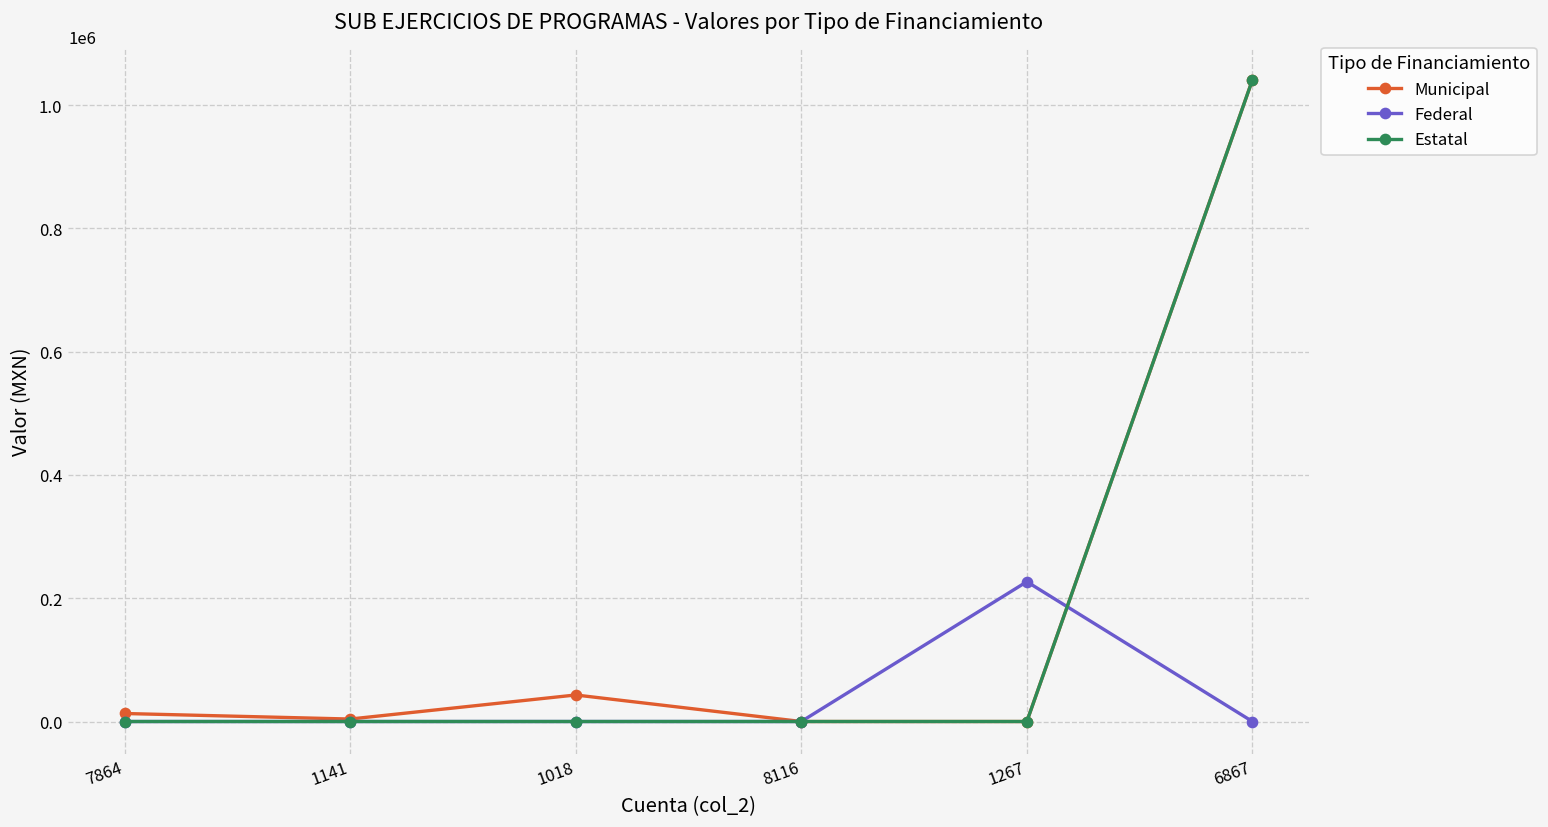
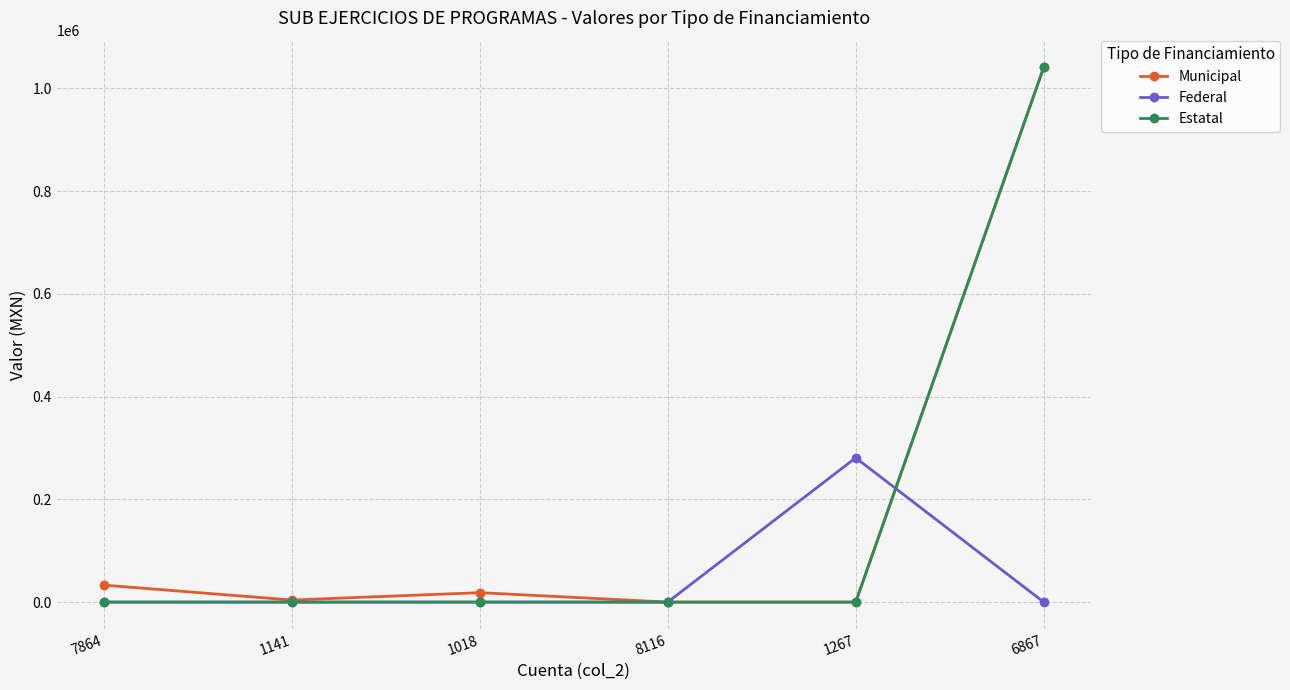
Municipal, 7864: 10000 -> 30000
Municipal, 1018: 40000 -> 20000
Federal, 1267: 230000 -> 280000
